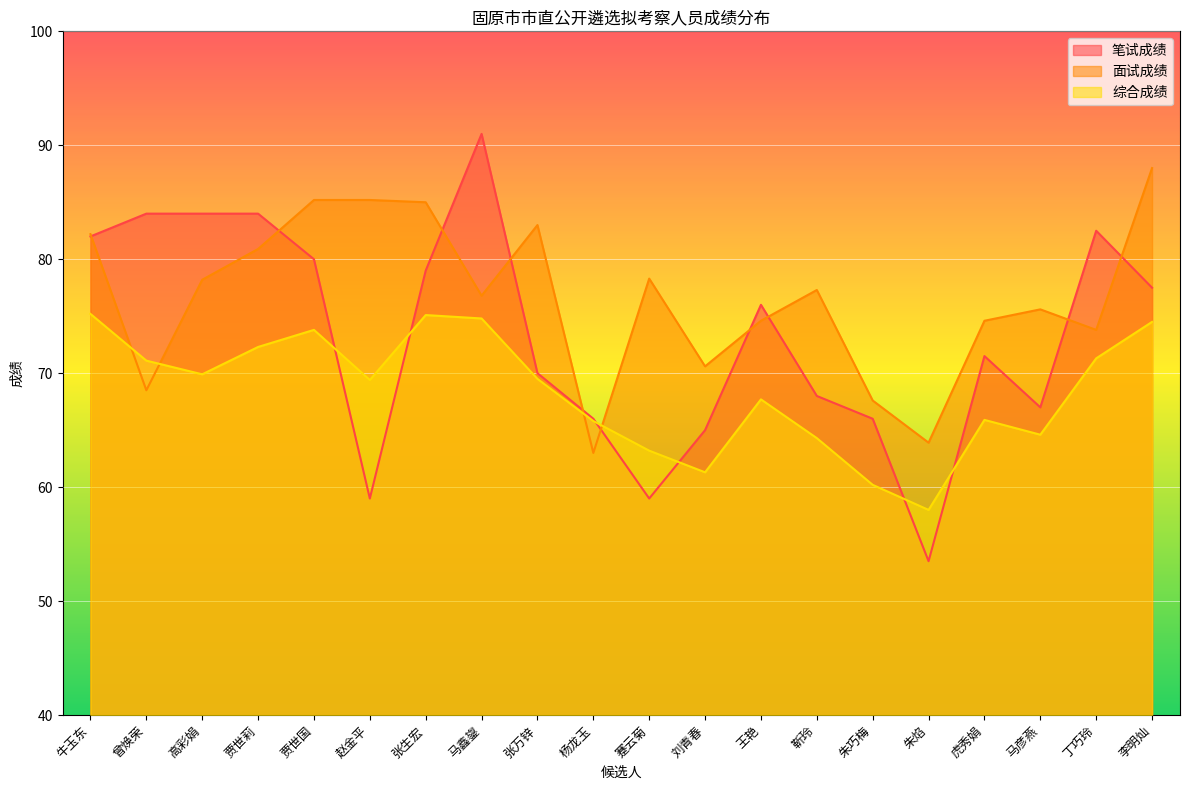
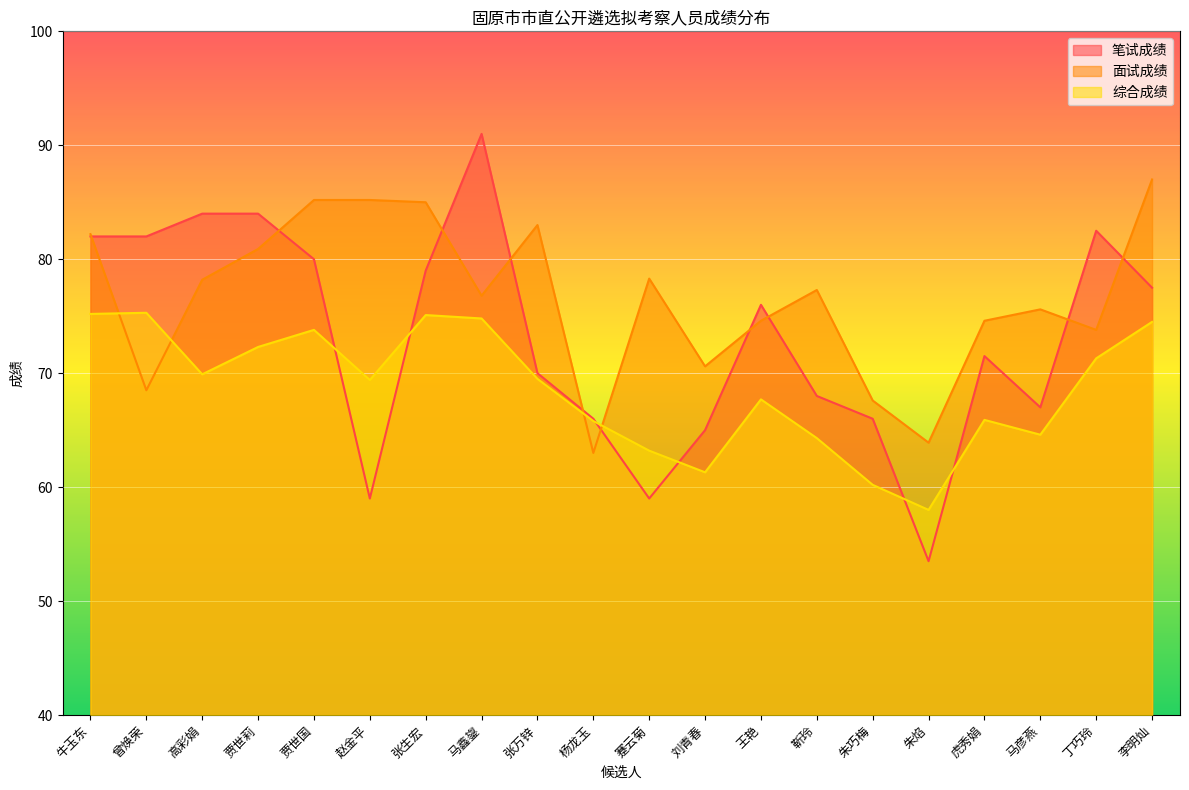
笔试成绩, 曾焕荣: 84 -> 82
综合成绩, 曾焕荣: 71.1 -> 75.3
面试成绩, 李明灿: 88 -> 87
